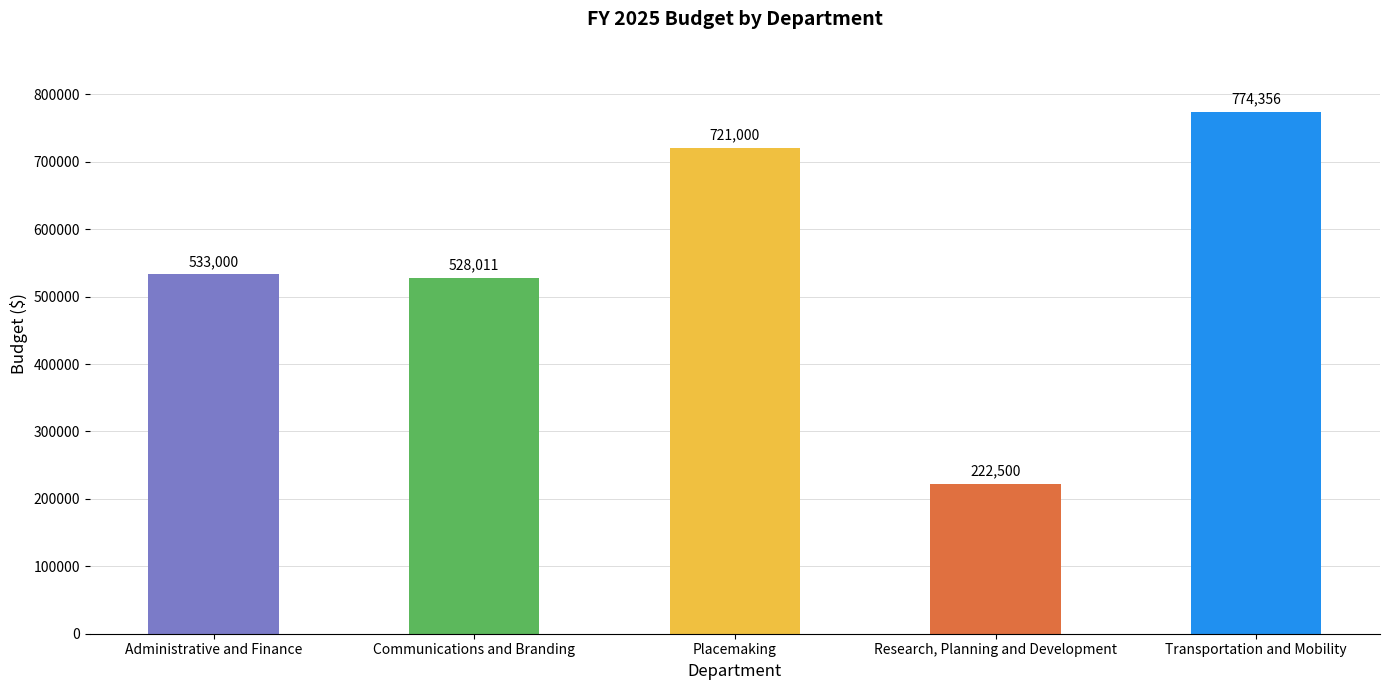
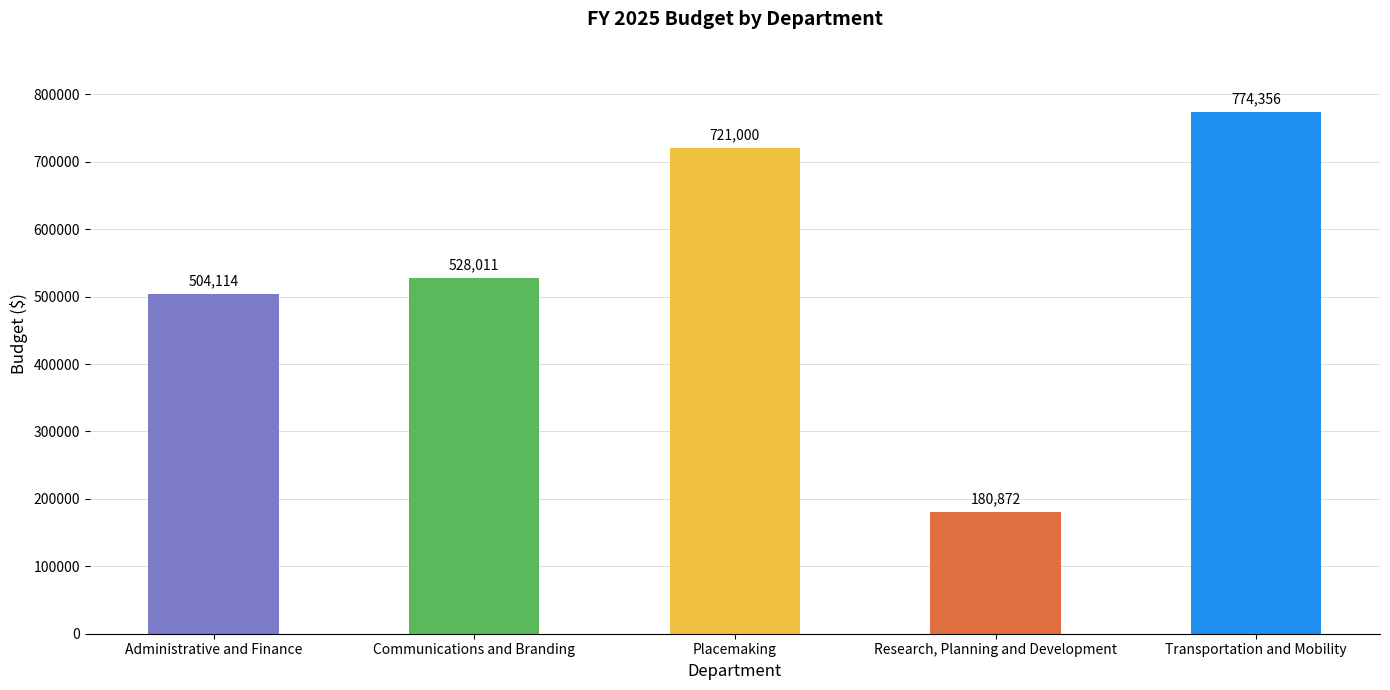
Administrative and Finance: 533,000 -> 504,114
Research, Planning and Development: 222,500 -> 180,872
